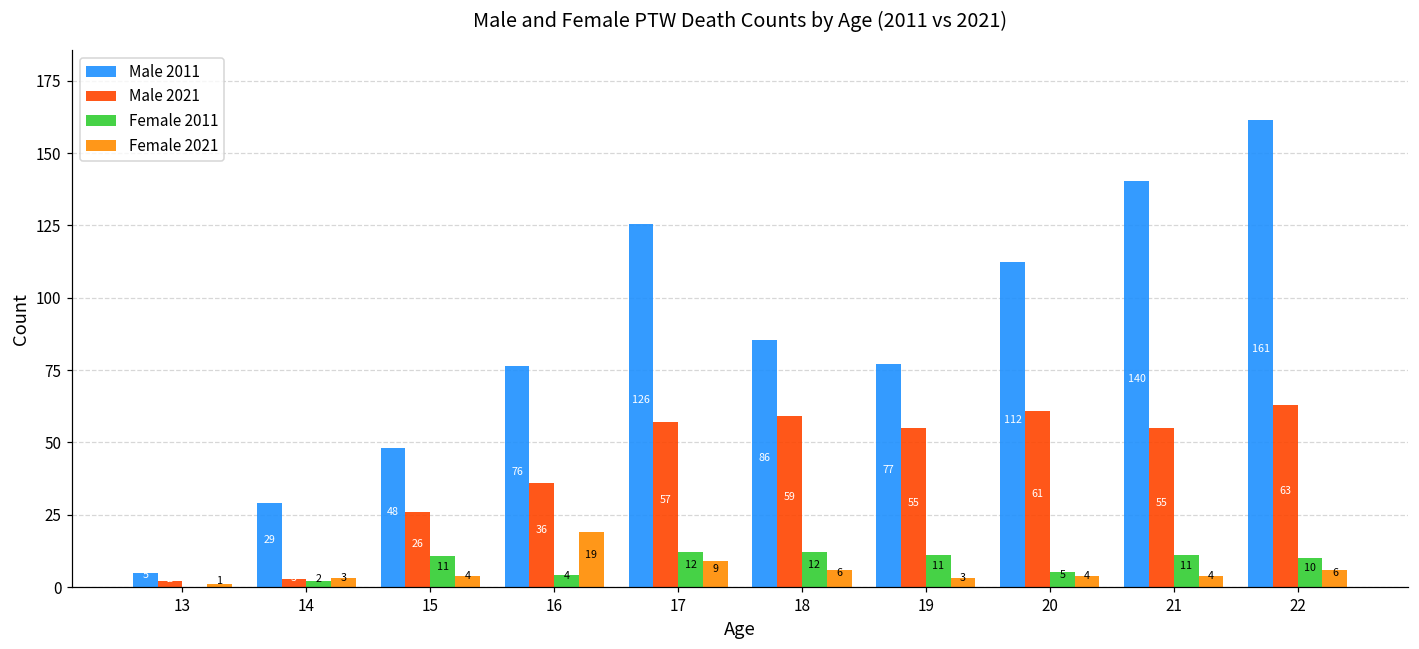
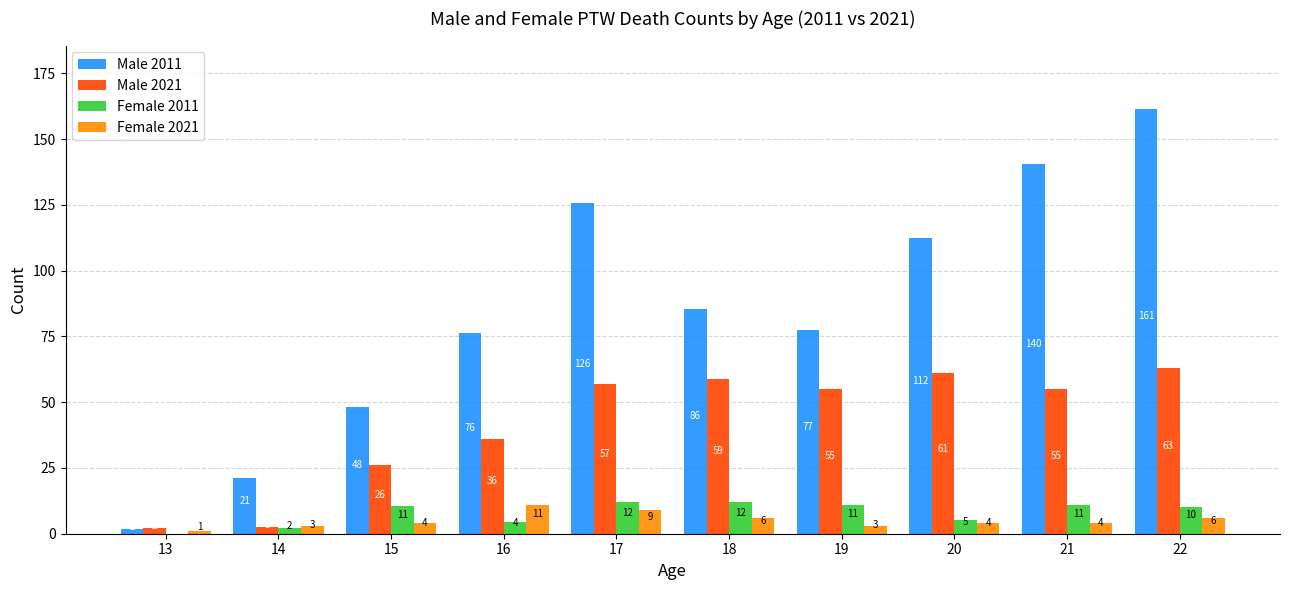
Male 2011, 13: 5 -> 2
Male 2011, 14: 29 -> 21
Female 2021, 16: 19 -> 11
